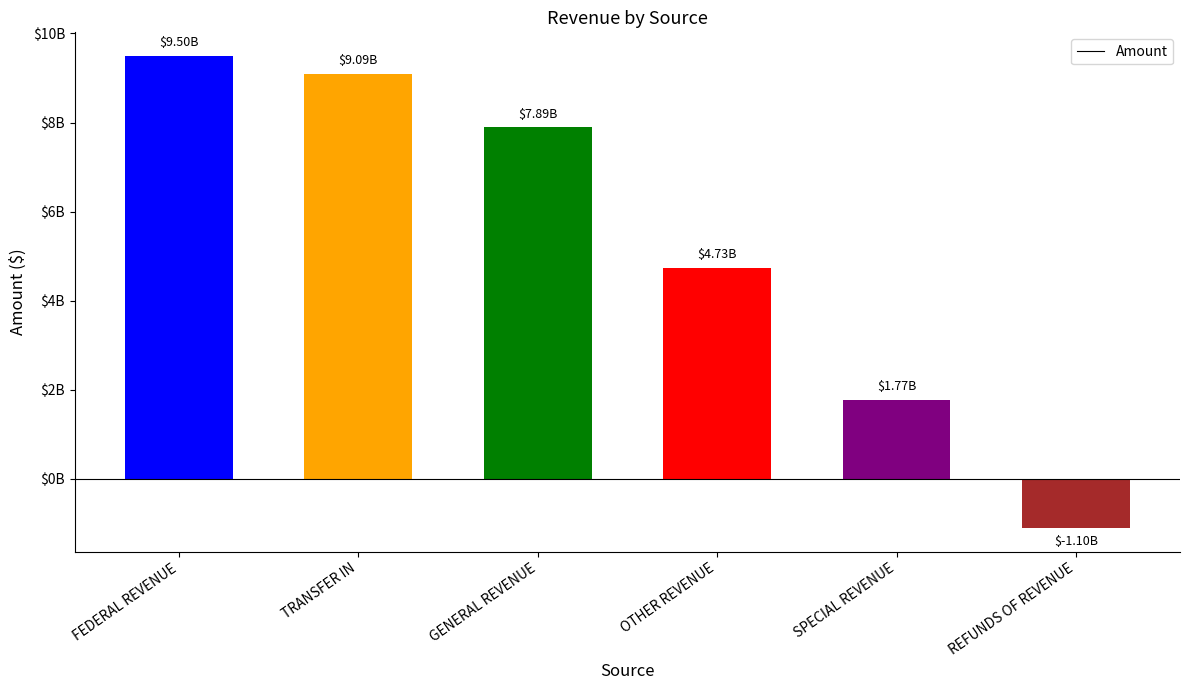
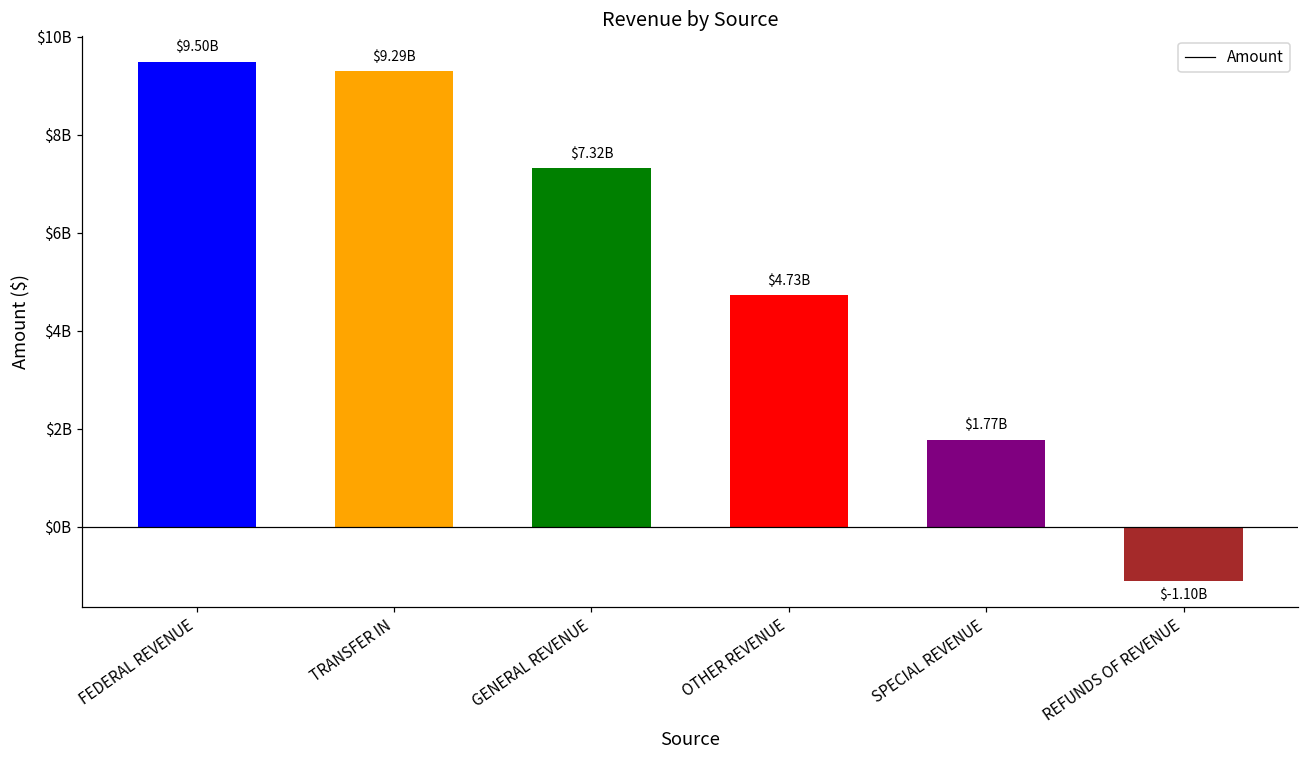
TRANSFER IN: $9.09B -> $9.29B
GENERAL REVENUE: $7.89B -> $7.32B
